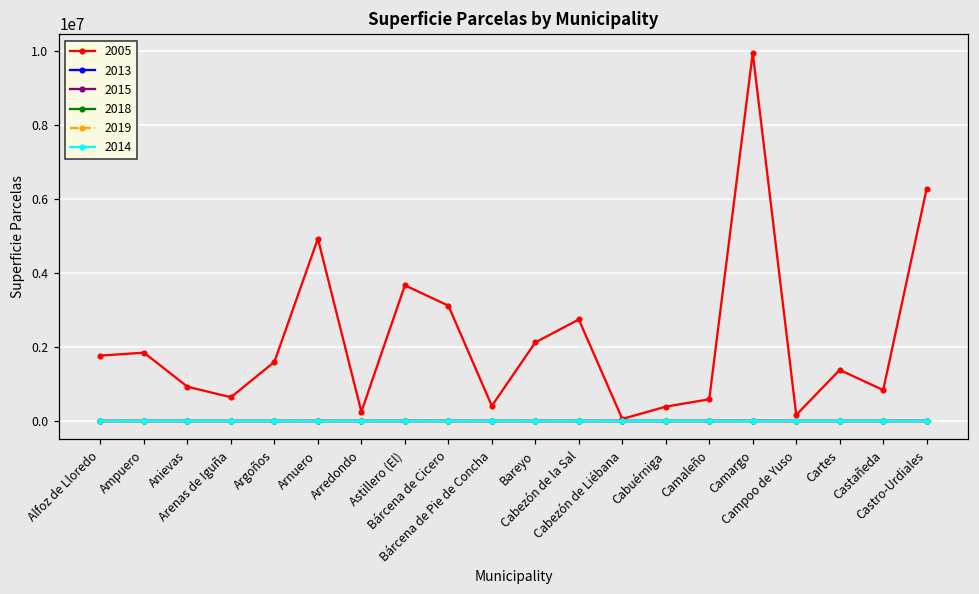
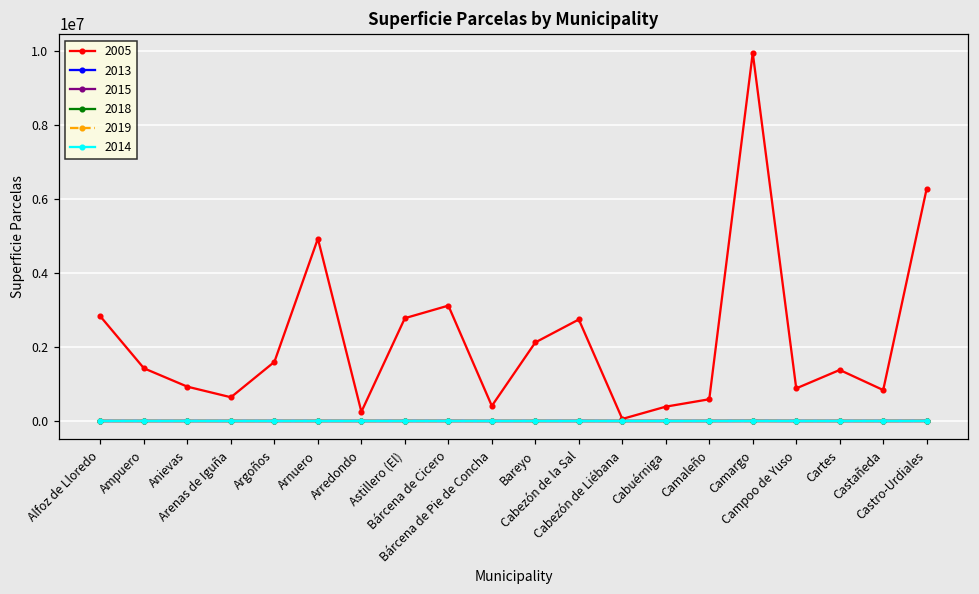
2005, Alfoz de Lloredo: 1800000 -> 2800000
2005, Ampuero: 1800000 -> 1400000
2005, Astillero (El): 3700000 -> 2800000
2005, Campoo de Yuso: 200000 -> 900000
